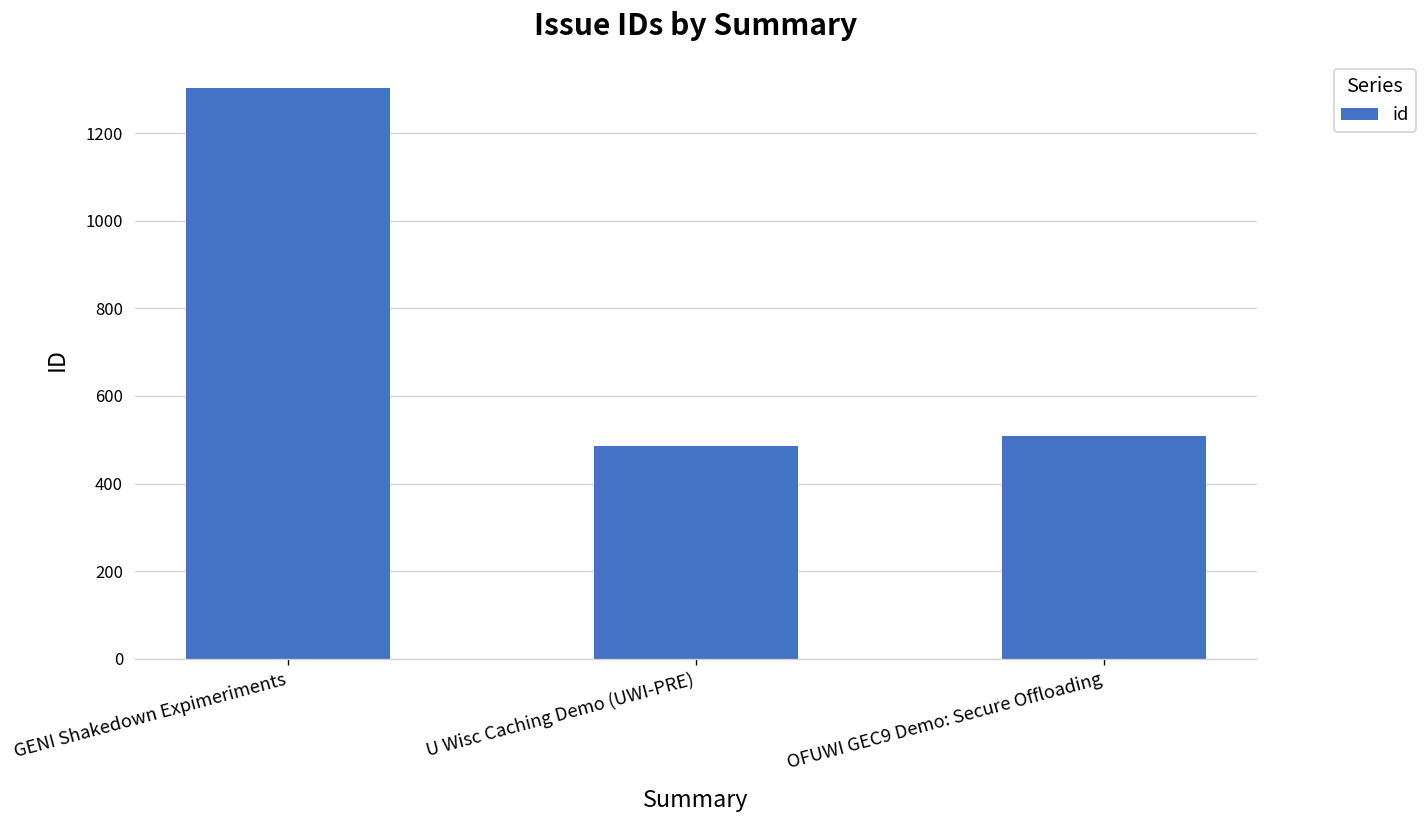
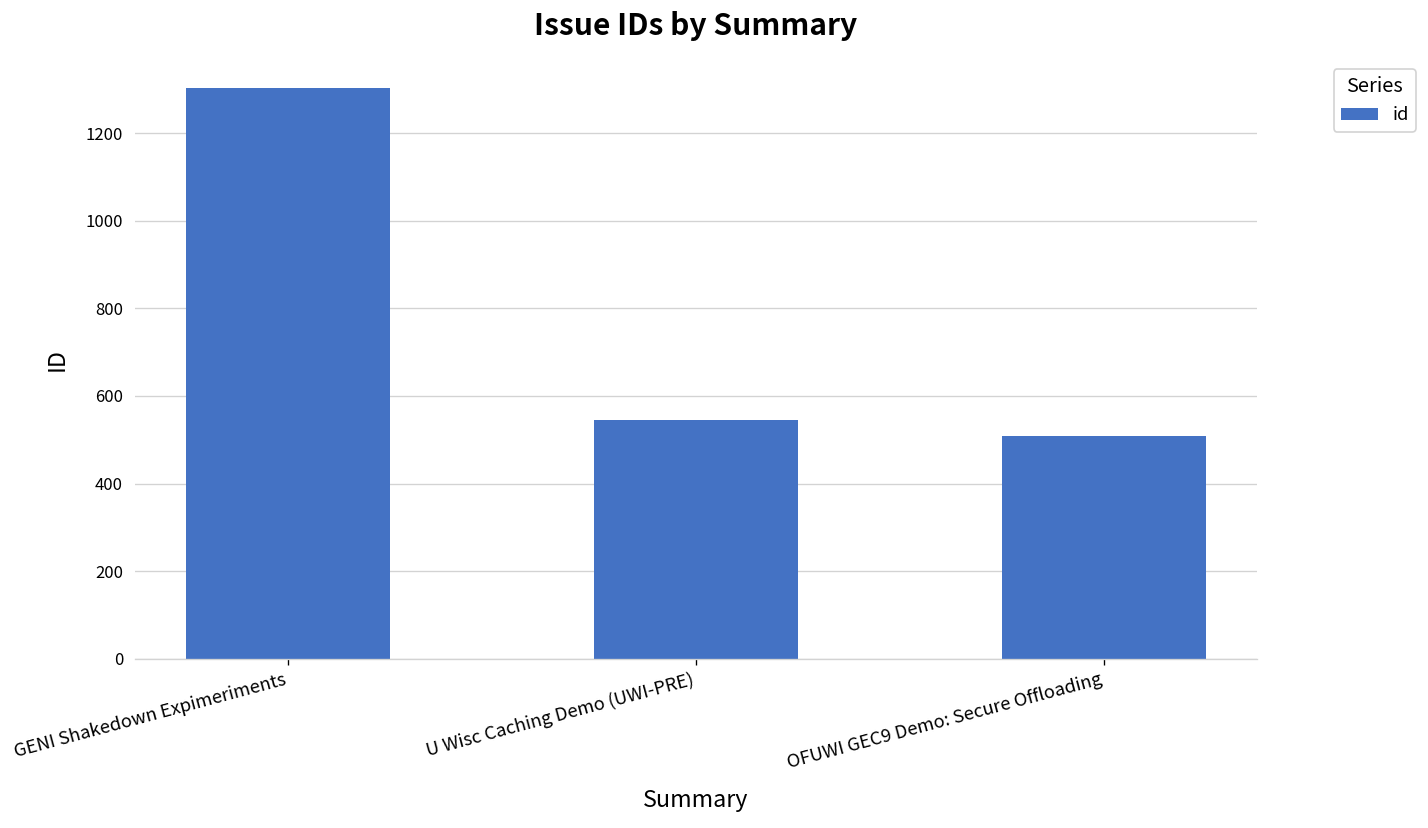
U Wisc Caching Demo (UWI-PRE): 490 -> 550
